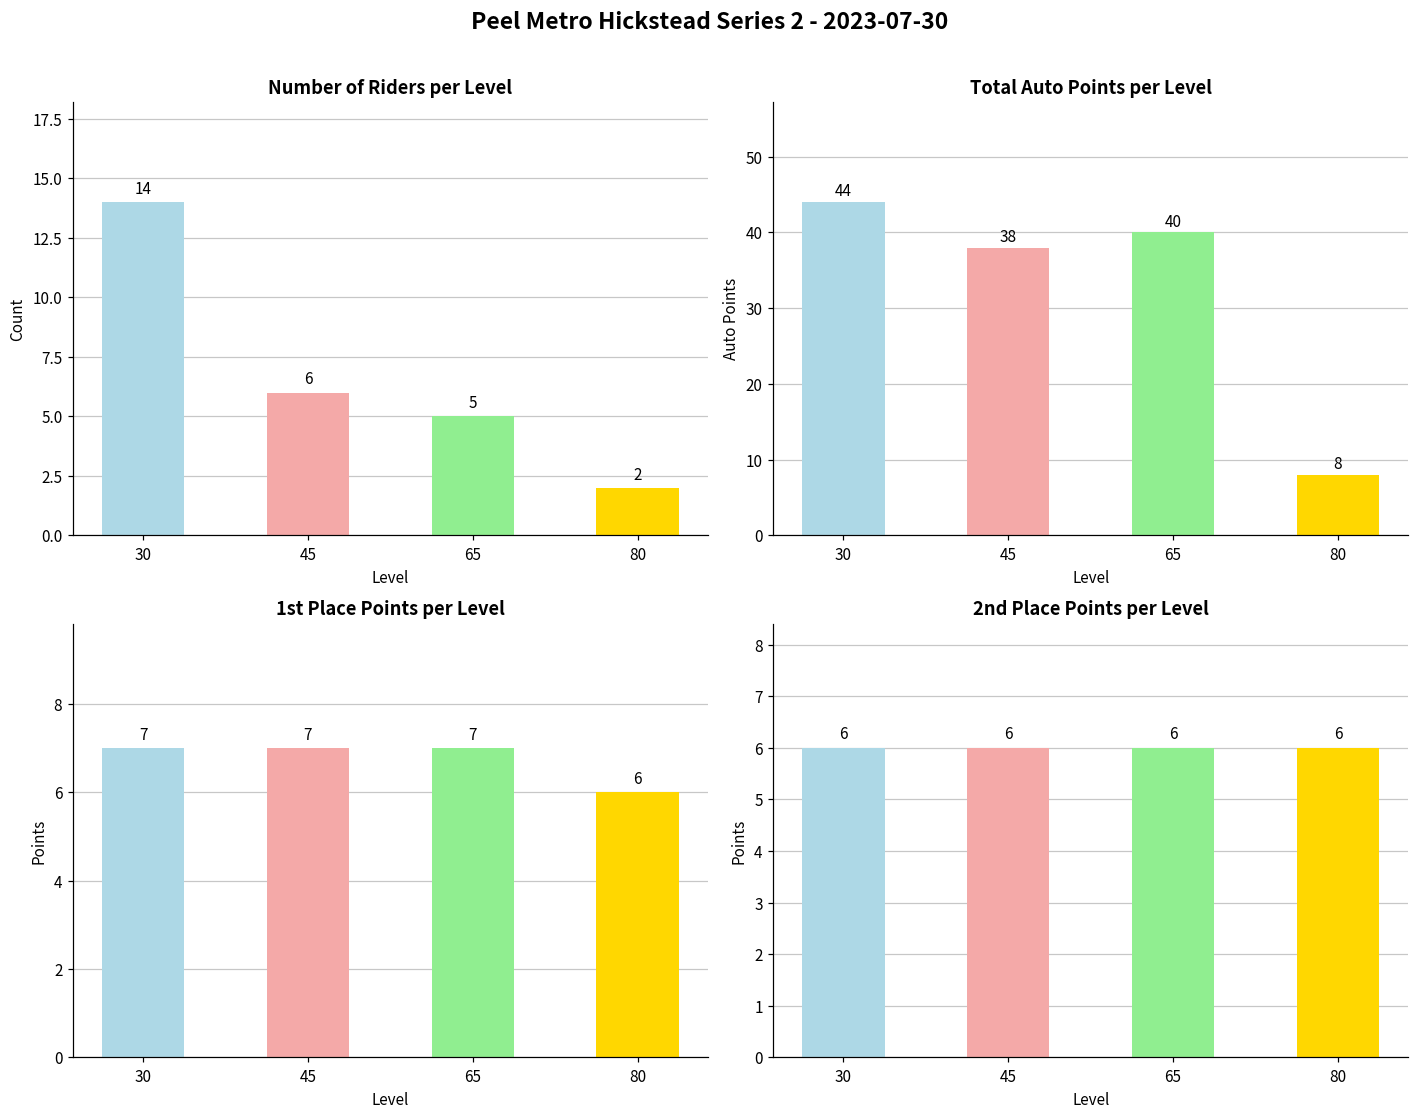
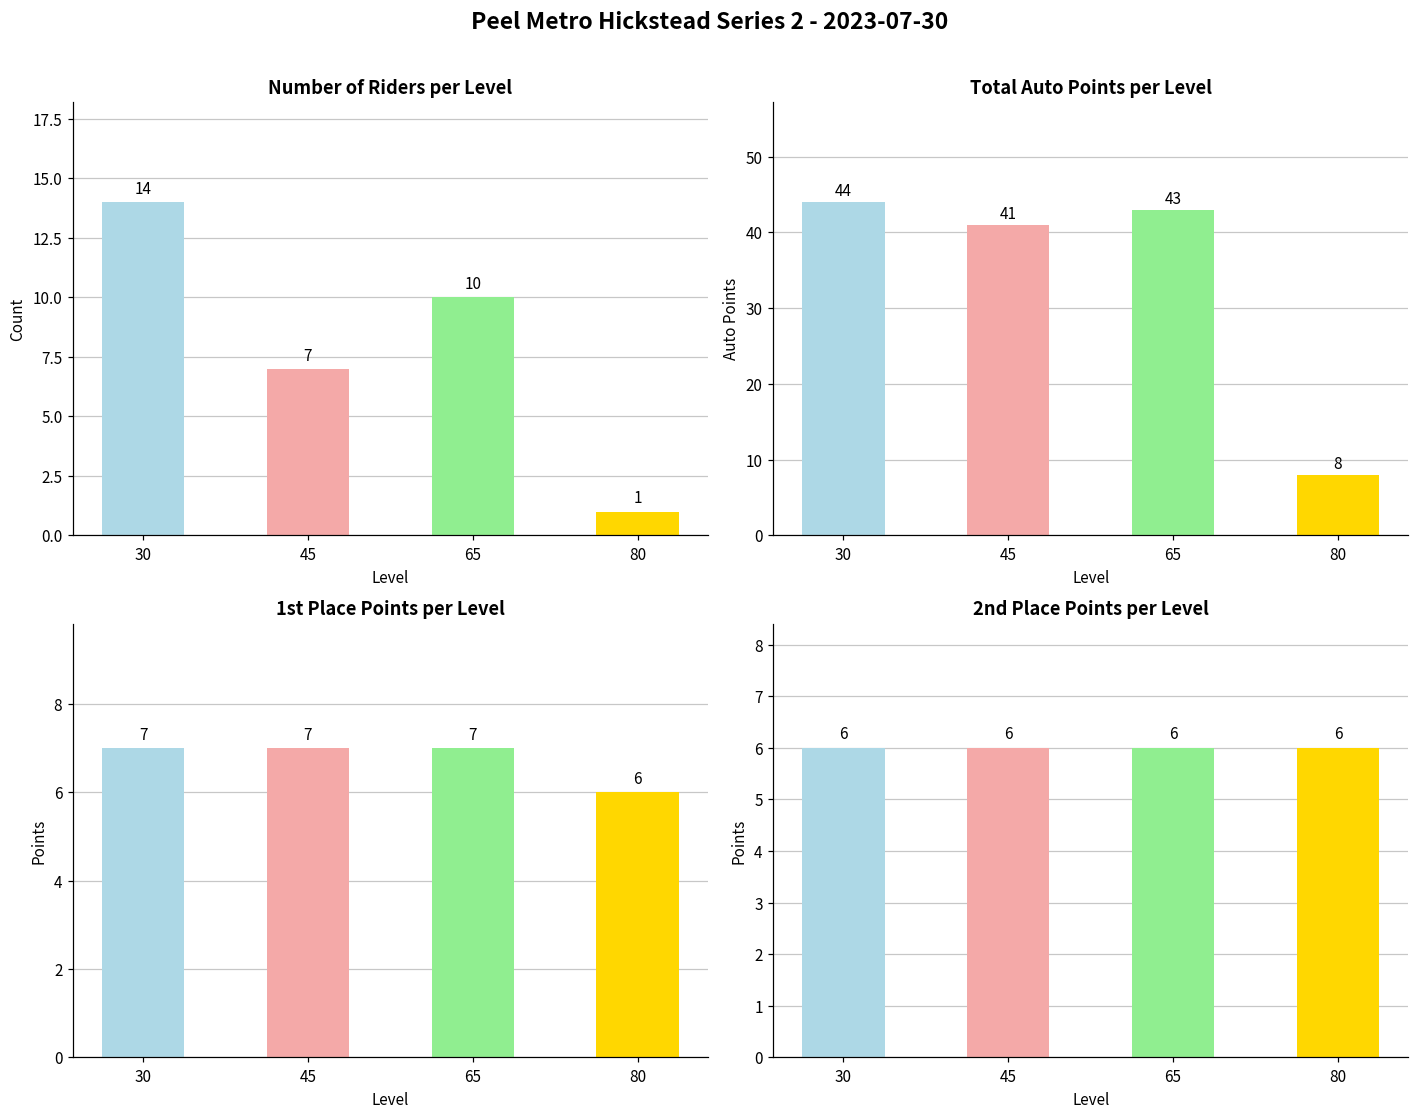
Number of Riders per Level, 45: 6 -> 7
Number of Riders per Level, 65: 5 -> 10
Number of Riders per Level, 80: 2 -> 1
Total Auto Points per Level, 45: 38 -> 41
Total Auto Points per Level, 65: 40 -> 43
